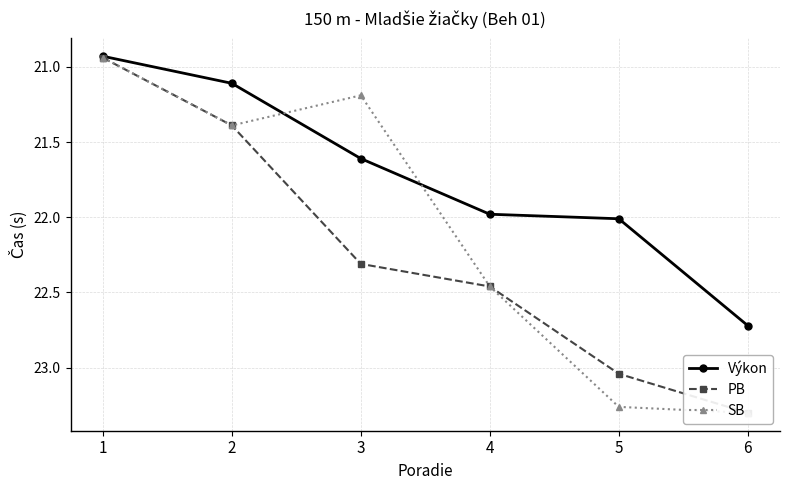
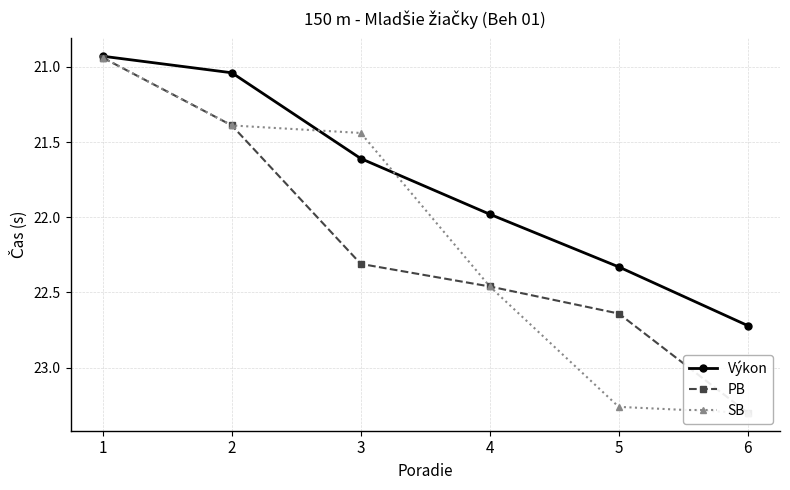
Výkon, 2: 21.11 -> 21.04
SB, 3: 21.19 -> 21.44
Výkon, 5: 22.01 -> 22.33
PB, 5: 23.04 -> 22.64
